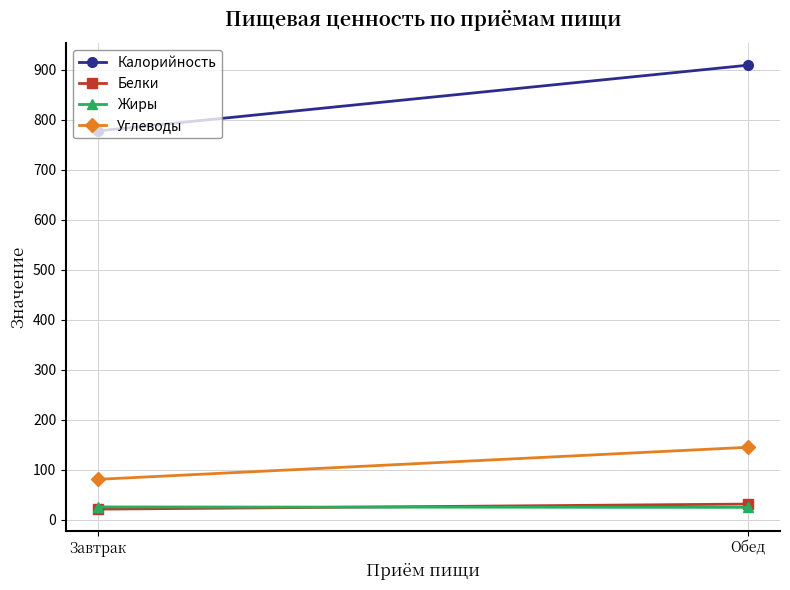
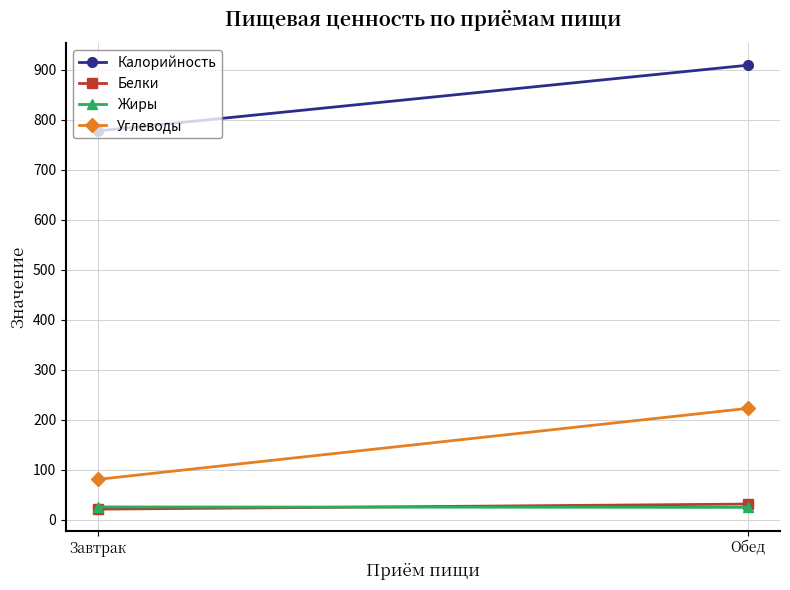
Углеводы, Обед: 150 -> 220
